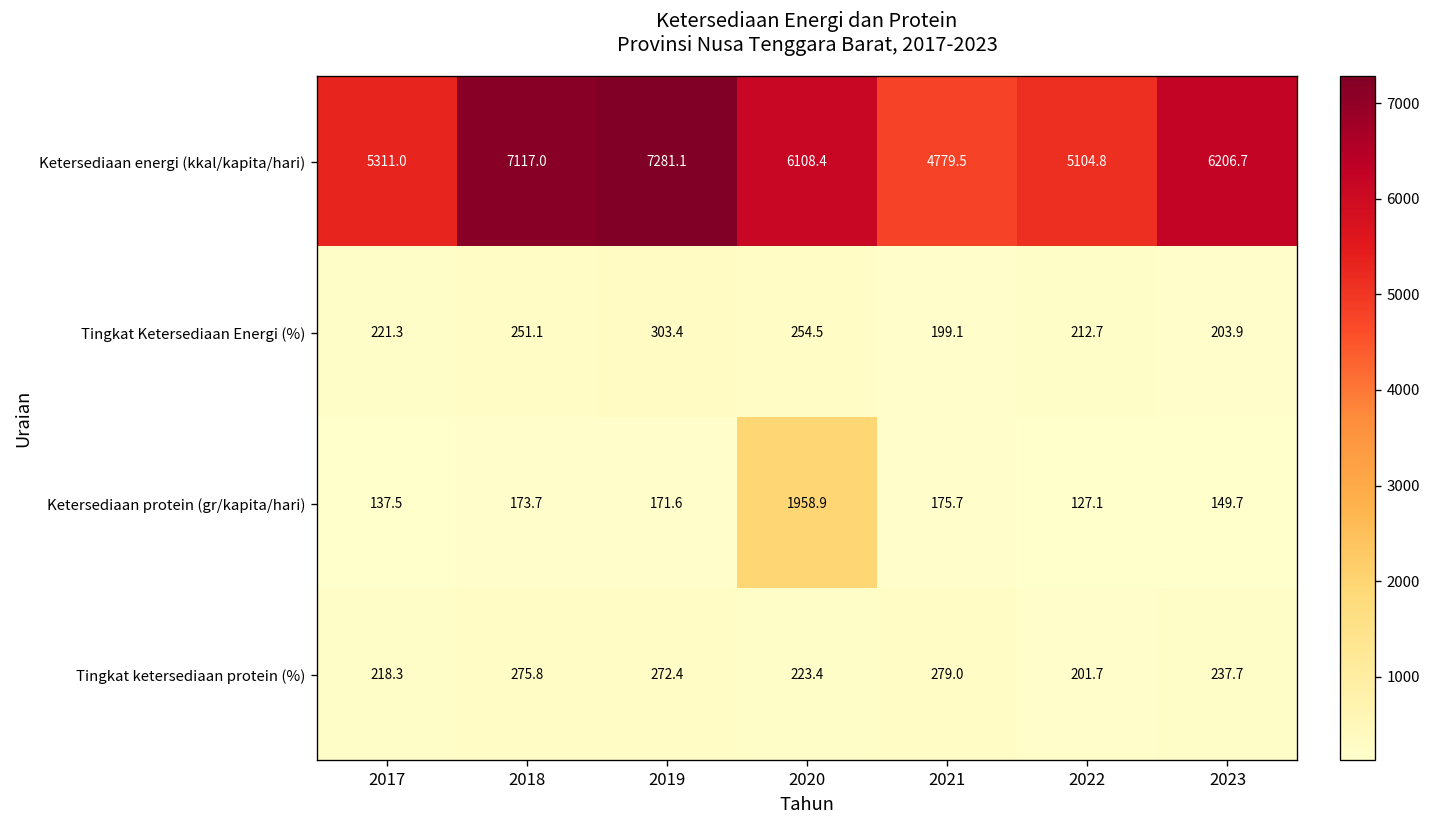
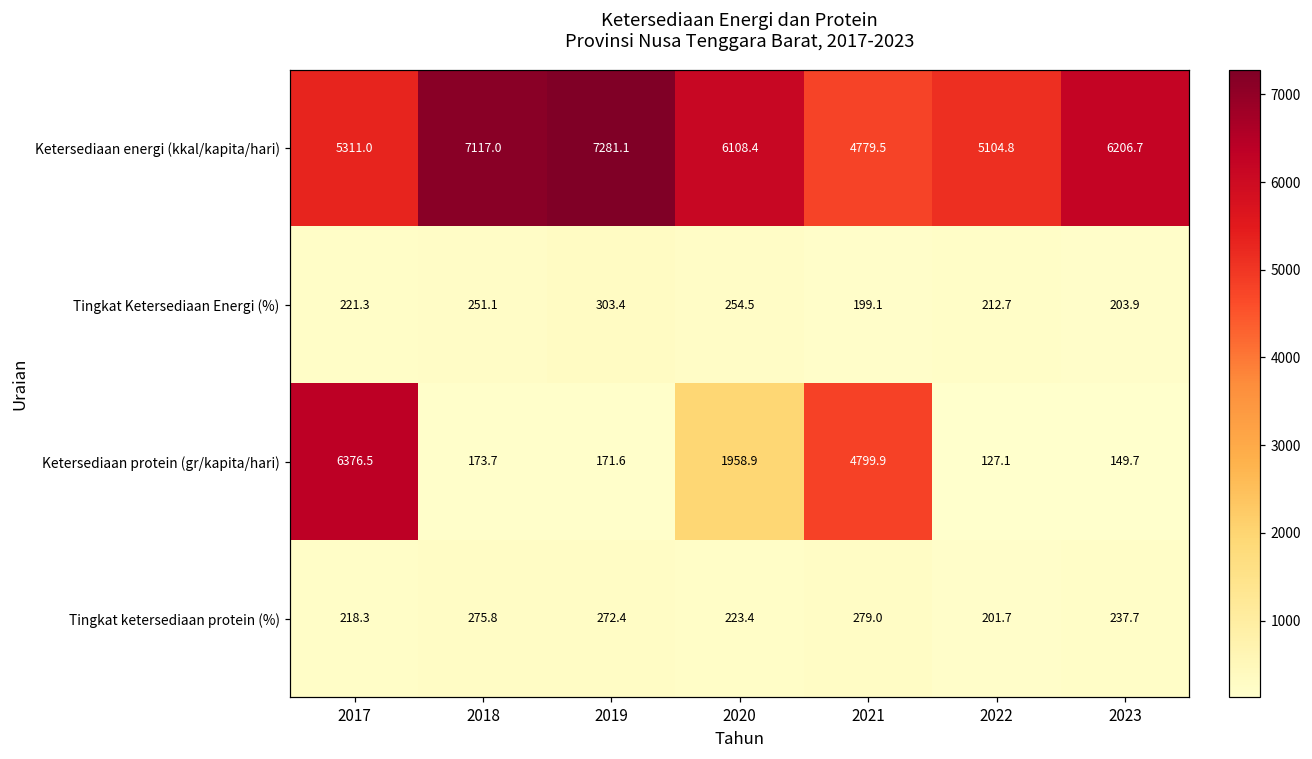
Ketersediaan protein (gr/kapita/hari), 2017: 137.5 -> 6376.5
Ketersediaan protein (gr/kapita/hari), 2021: 175.7 -> 4799.9
